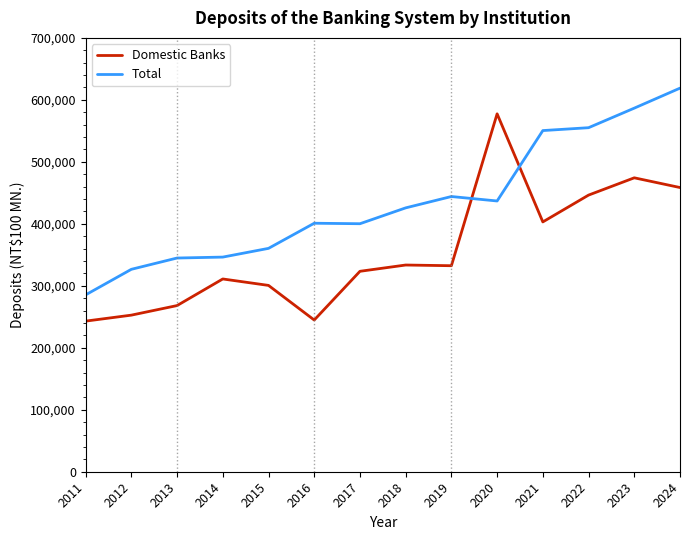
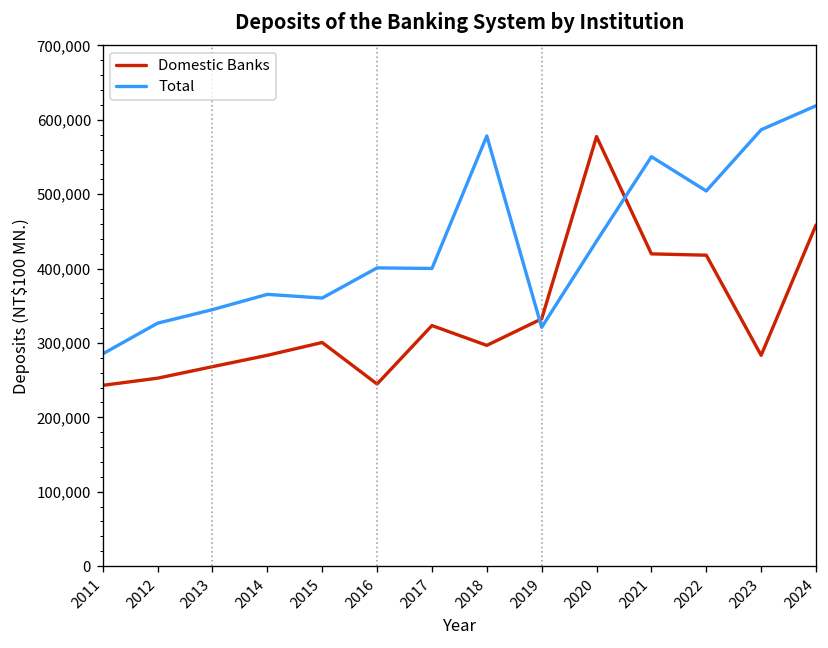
Domestic Banks, 2014: 310,000 -> 280,000
Total, 2014: 350,000 -> 370,000
Domestic Banks, 2018: 330,000 -> 300,000
Total, 2018: 430,000 -> 580,000
Total, 2019: 440,000 -> 320,000
Domestic Banks, 2021: 400,000 -> 420,000
Domestic Banks, 2022: 450,000 -> 420,000
Total, 2022: 560,000 -> 500,000
Domestic Banks, 2023: 470,000 -> 280,000
